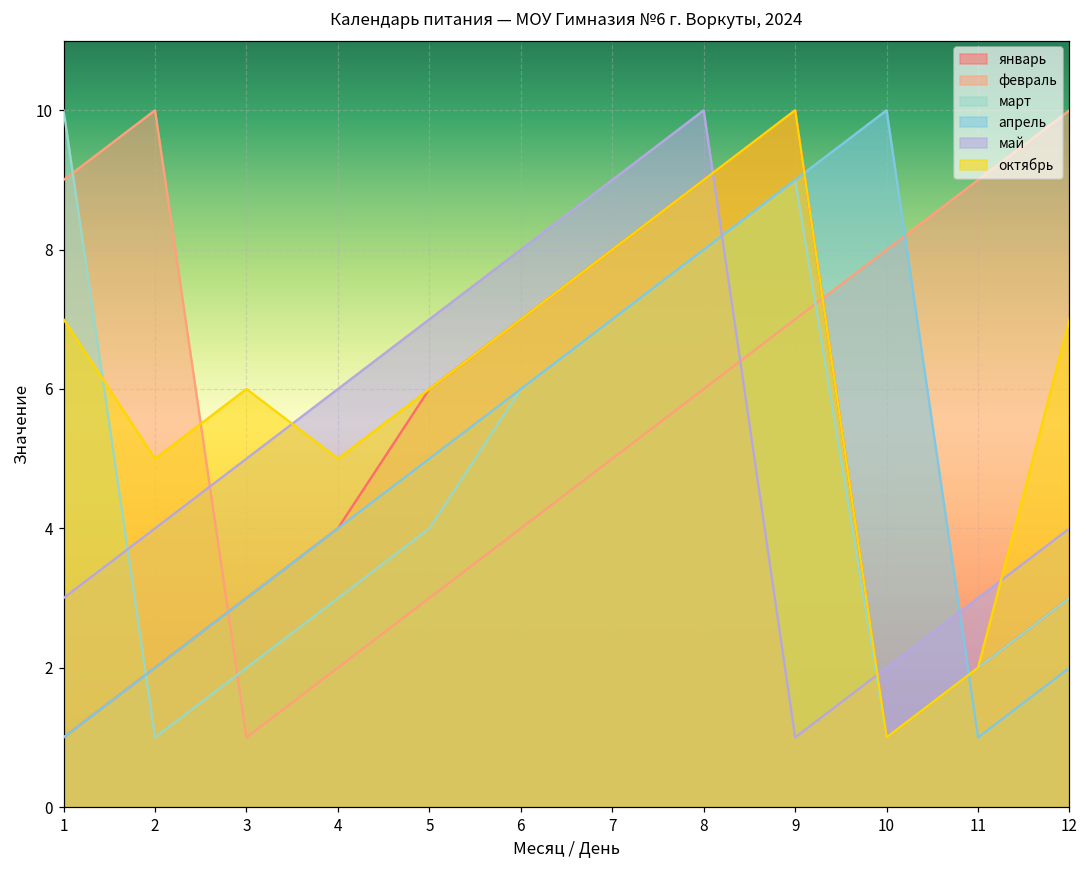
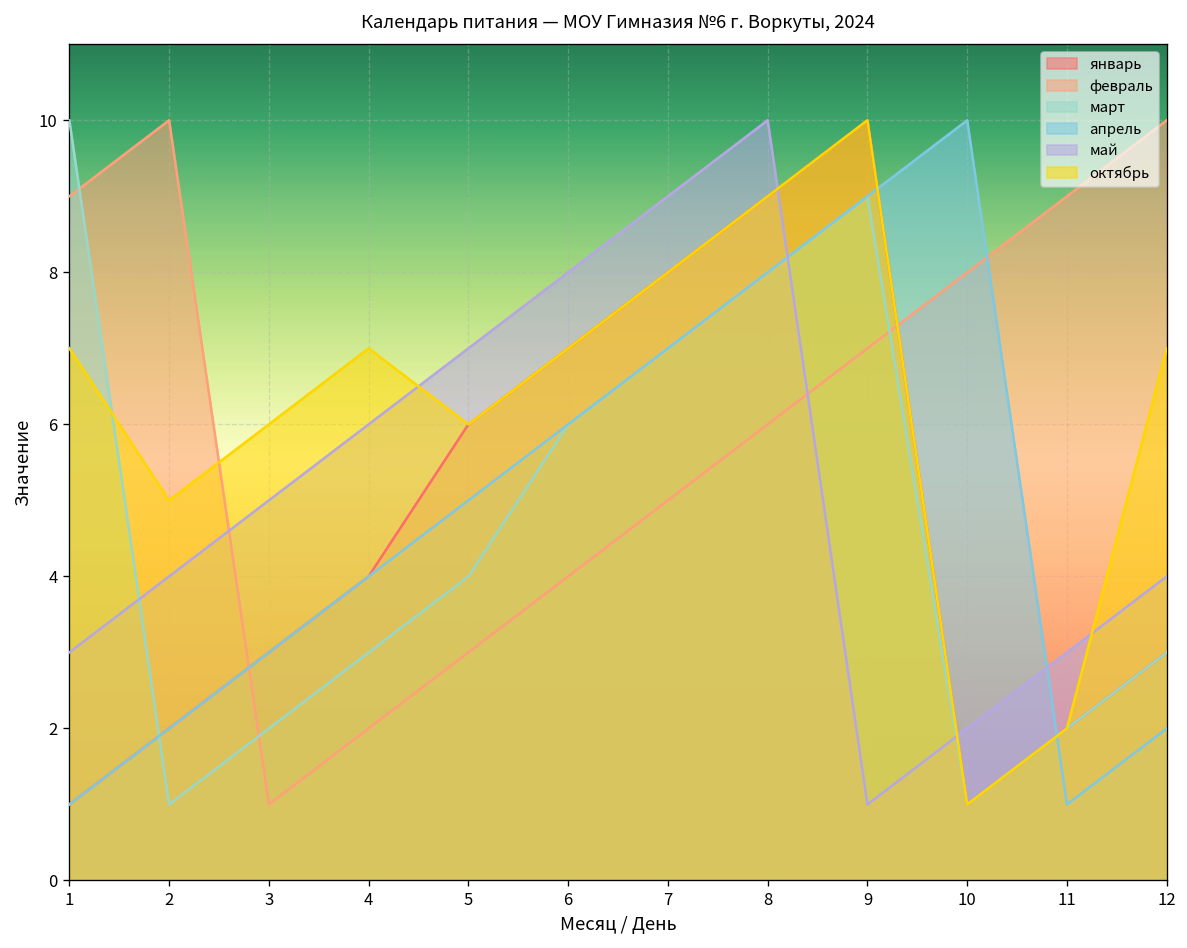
октябрь, 4: 5 -> 7
